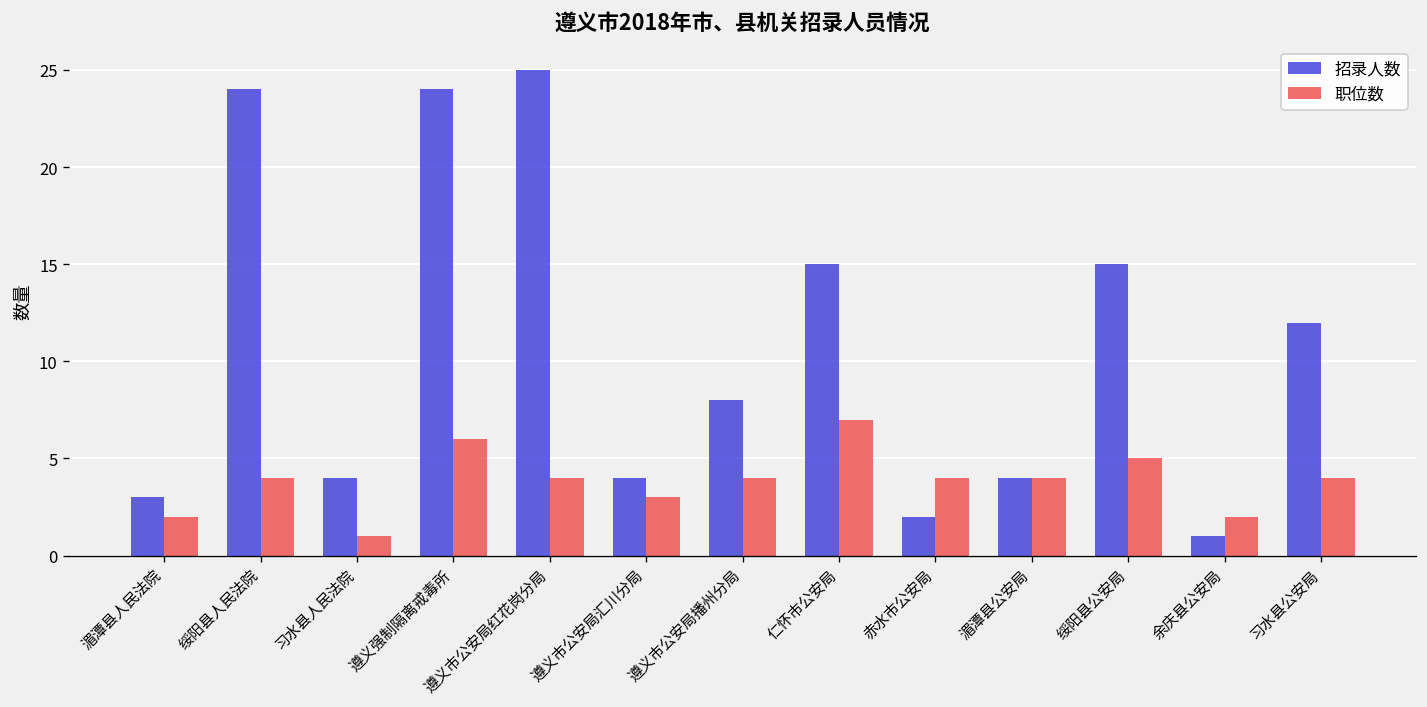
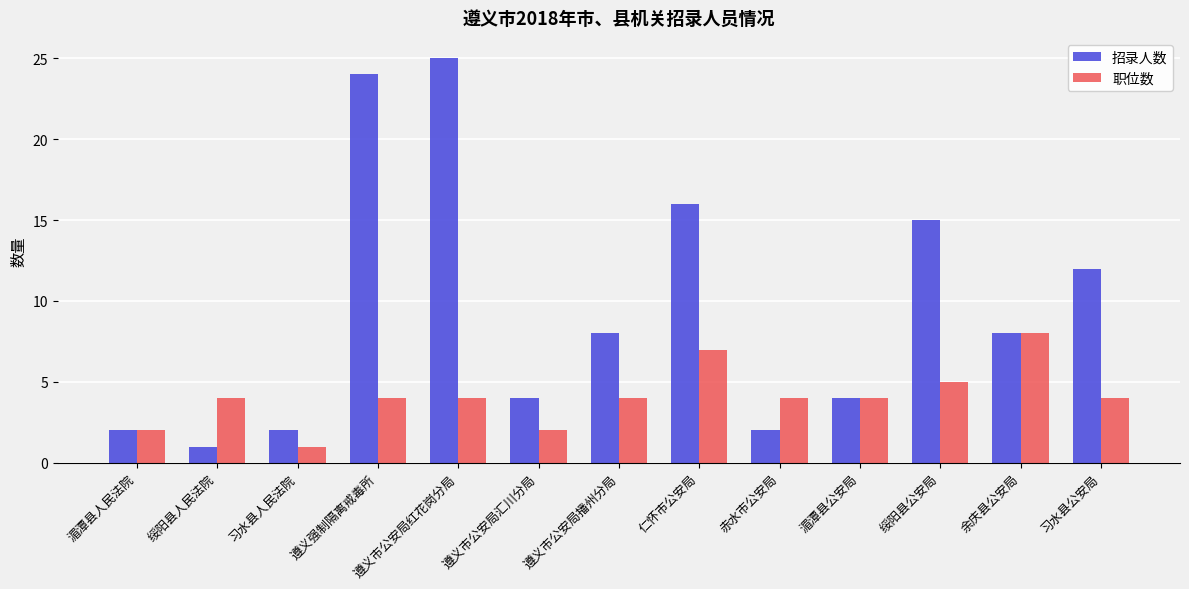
招录人数, 湄潭县人民法院: 3 -> 2
招录人数, 绥阳县人民法院: 24 -> 1
招录人数, 习水县人民法院: 4 -> 2
职位数, 遵义强制隔离戒毒所: 6 -> 4
职位数, 遵义市公安局汇川分局: 3 -> 2
招录人数, 仁怀市公安局: 15 -> 16
招录人数, 余庆县公安局: 1 -> 8
职位数, 余庆县公安局: 2 -> 8
